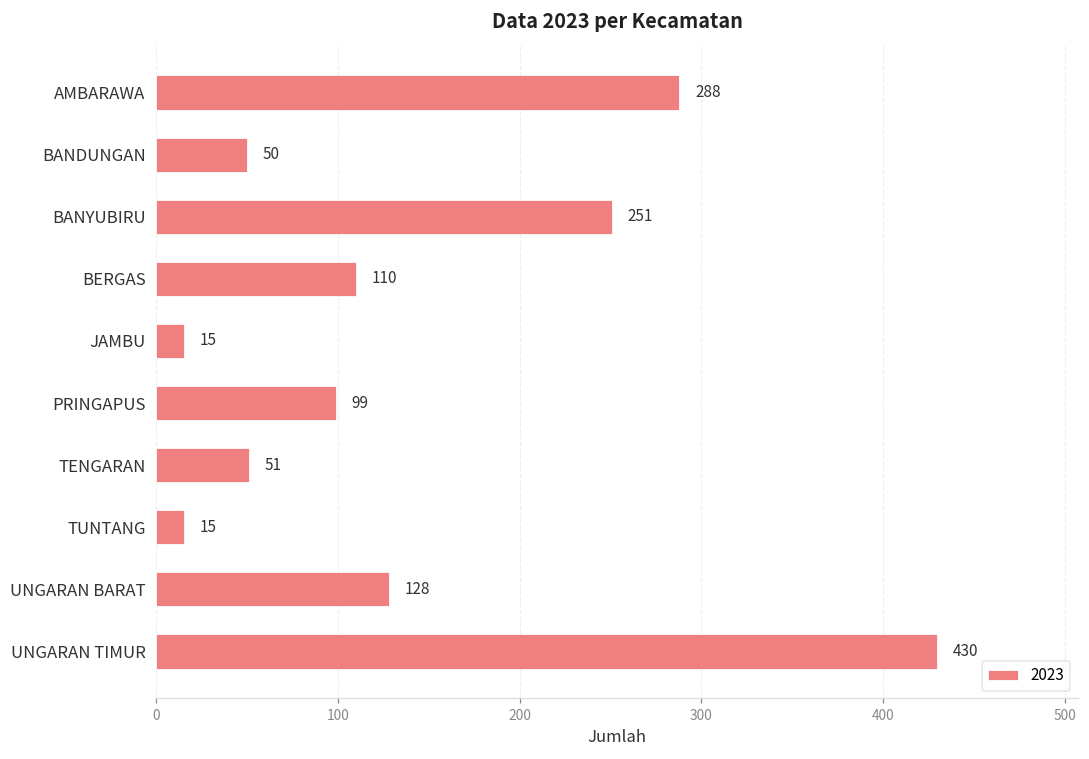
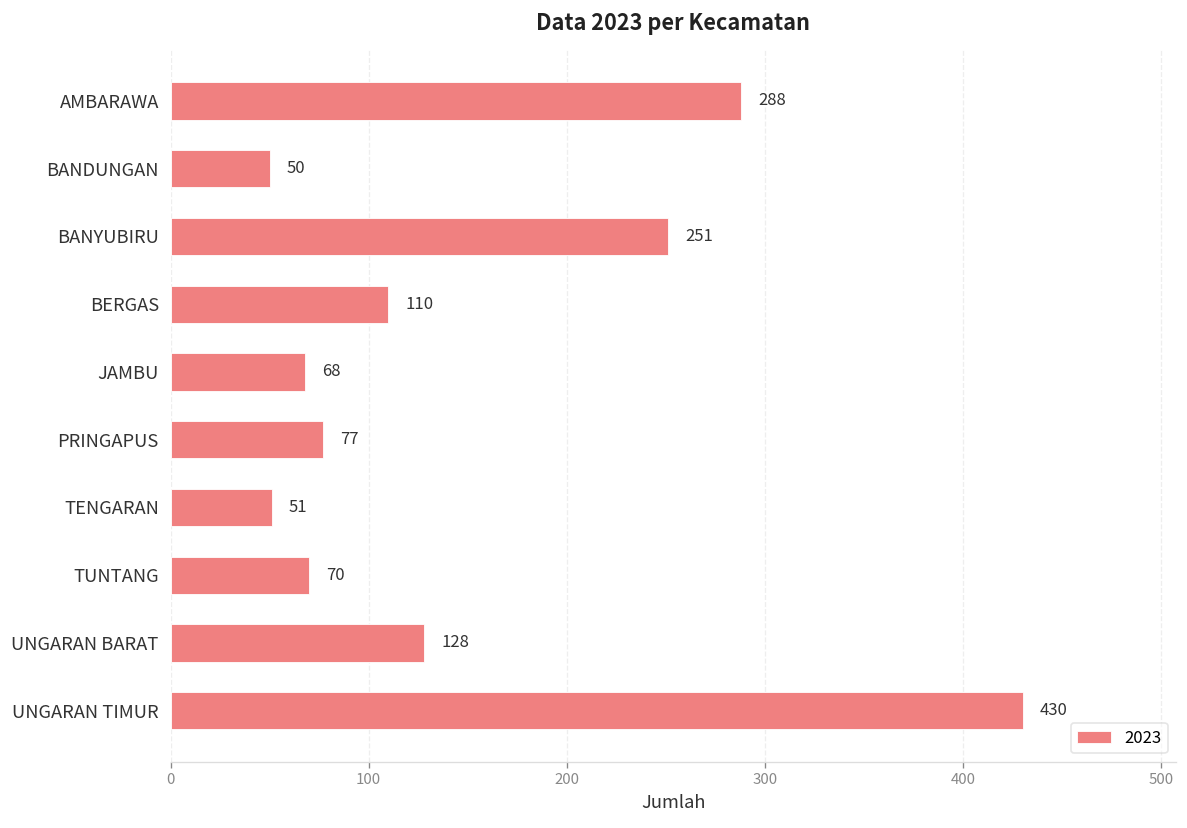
JAMBU: 15 -> 68
PRINGAPUS: 99 -> 77
TUNTANG: 15 -> 70
